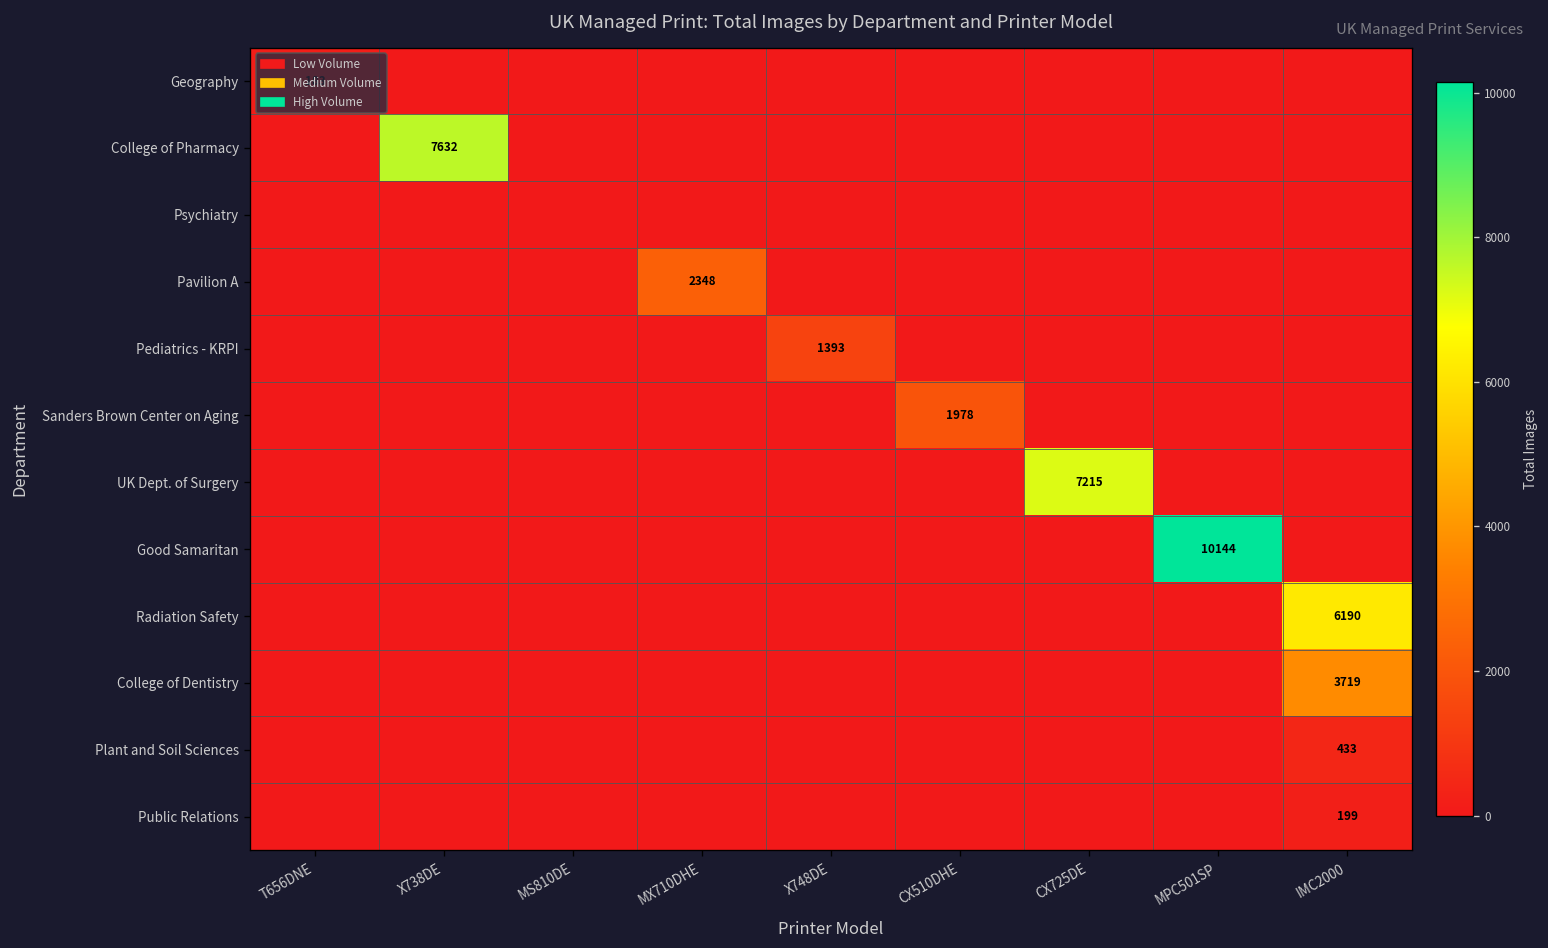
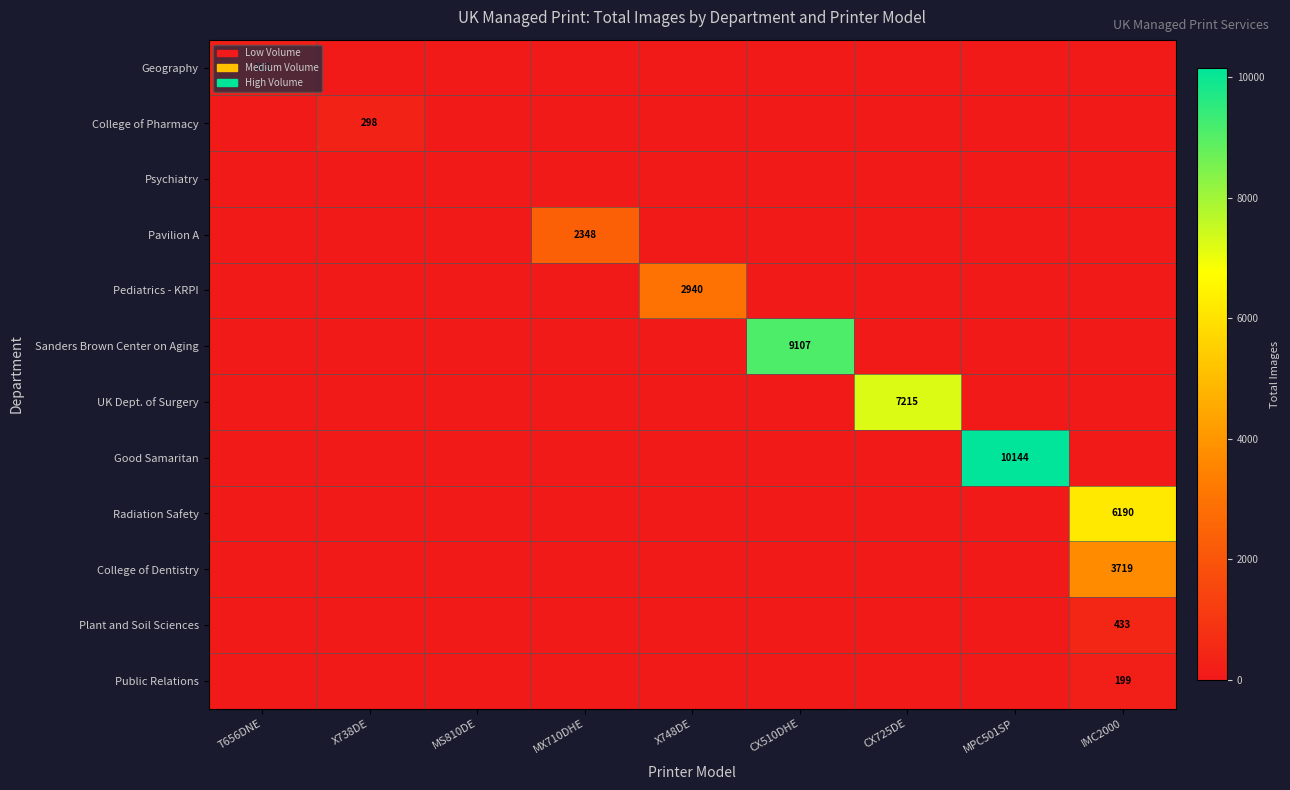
College of Pharmacy, X738DE: 7632 -> 298
Pediatrics - KRPI, X748DE: 1393 -> 2940
Sanders Brown Center on Aging, CX510DHE: 1978 -> 9107
